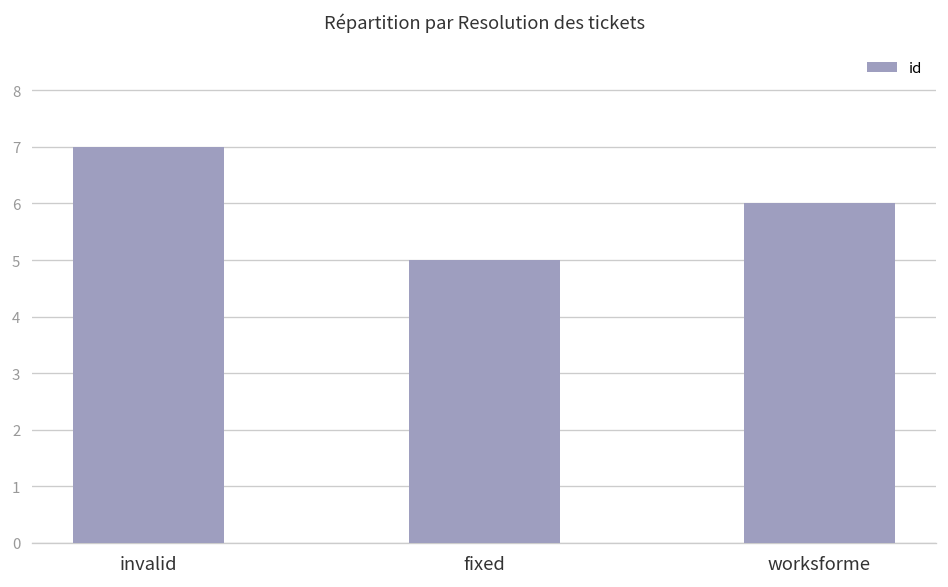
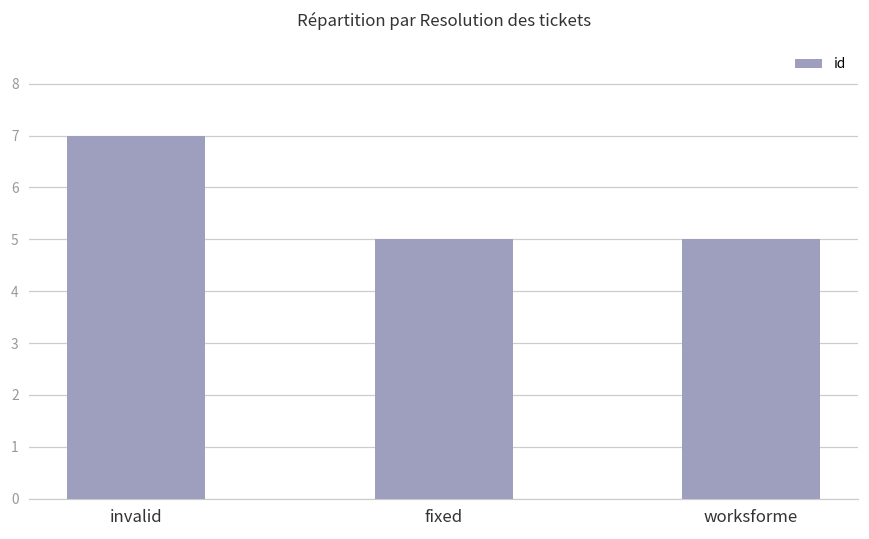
worksforme: 6 -> 5
